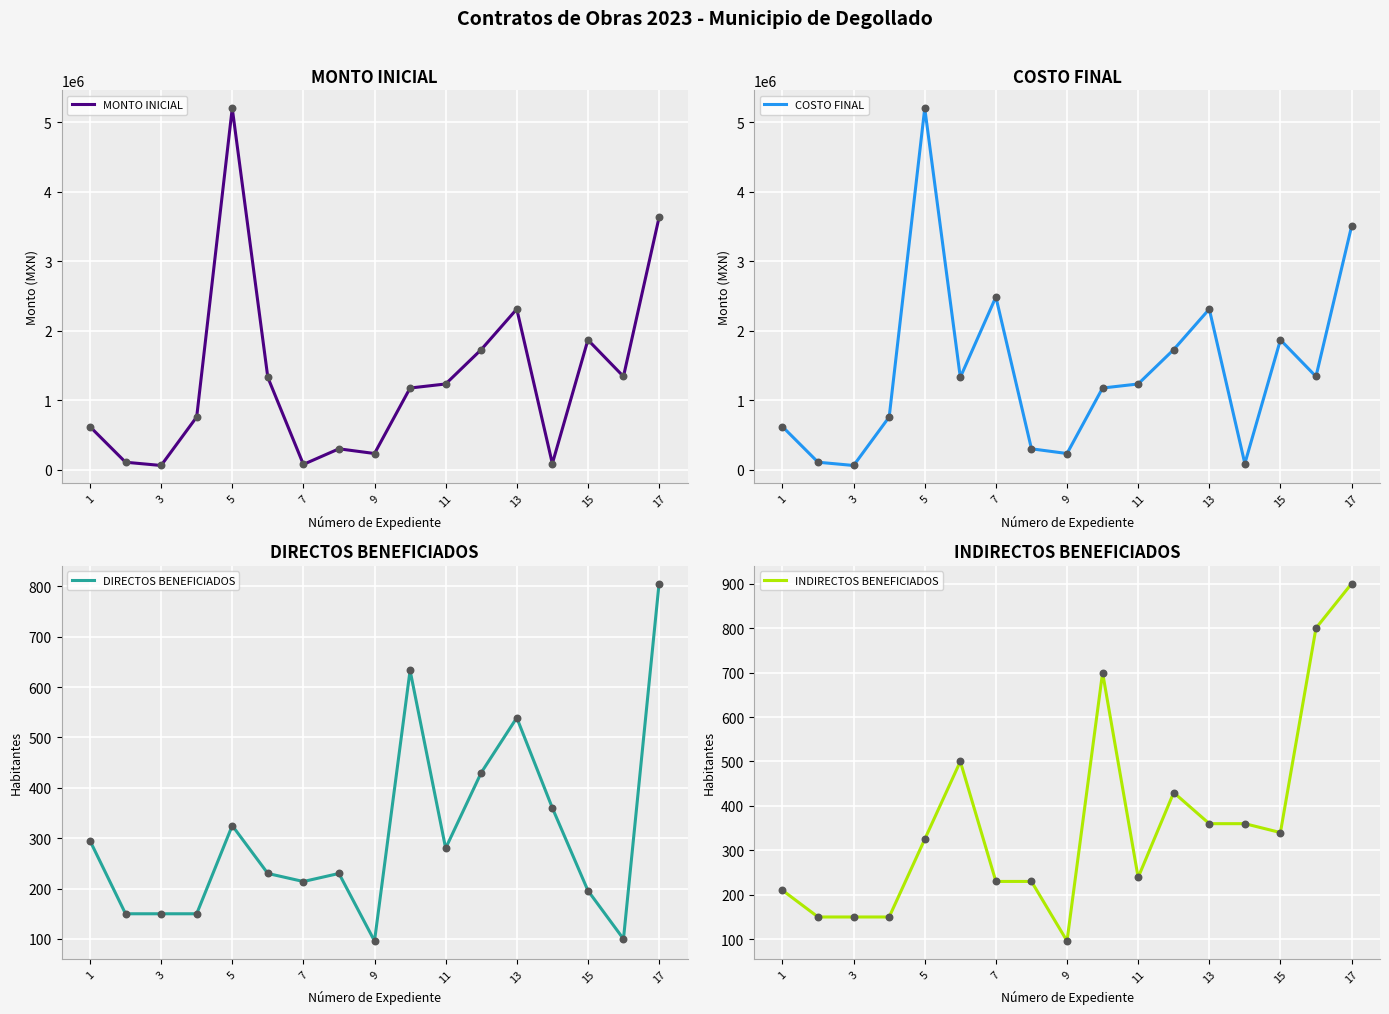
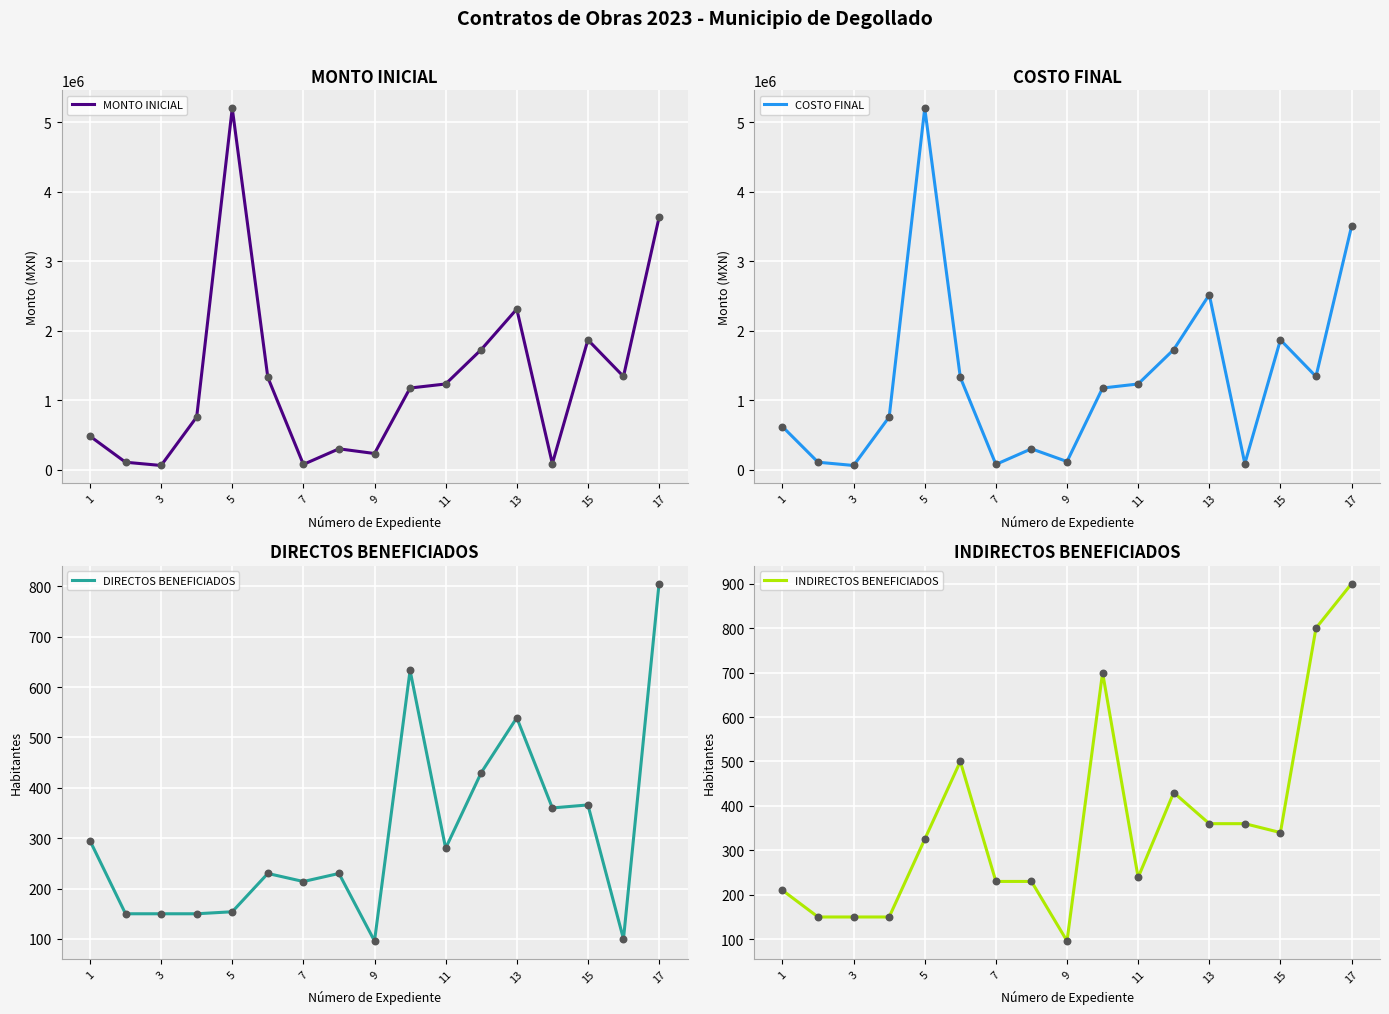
MONTO INICIAL, 1: 600000 -> 500000
COSTO FINAL, 7: 2500000 -> 100000
COSTO FINAL, 9: 200000 -> 100000
COSTO FINAL, 13: 2300000 -> 2500000
DIRECTOS BENEFICIADOS, 5: 330 -> 150
DIRECTOS BENEFICIADOS, 15: 200 -> 370
